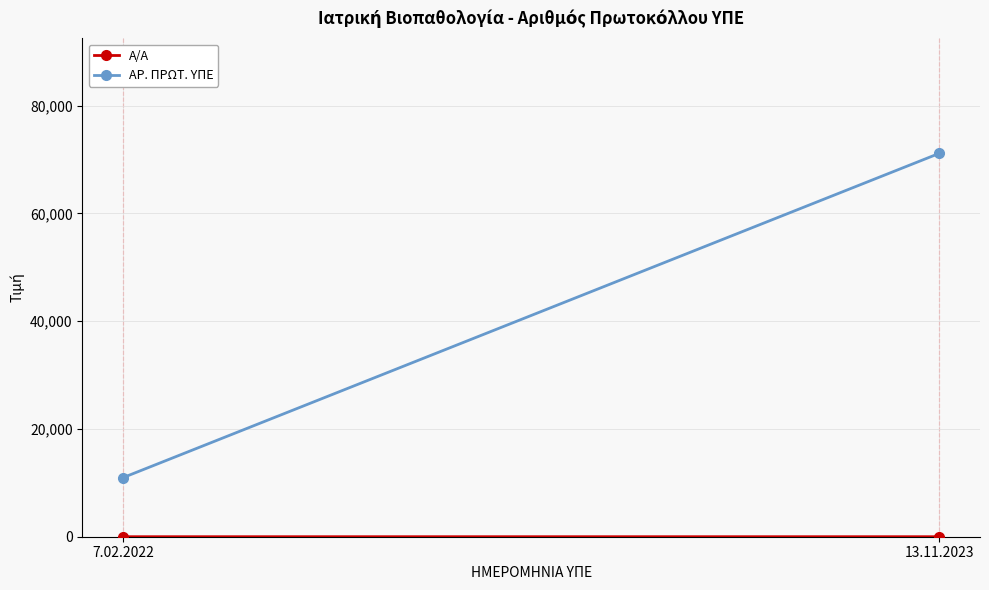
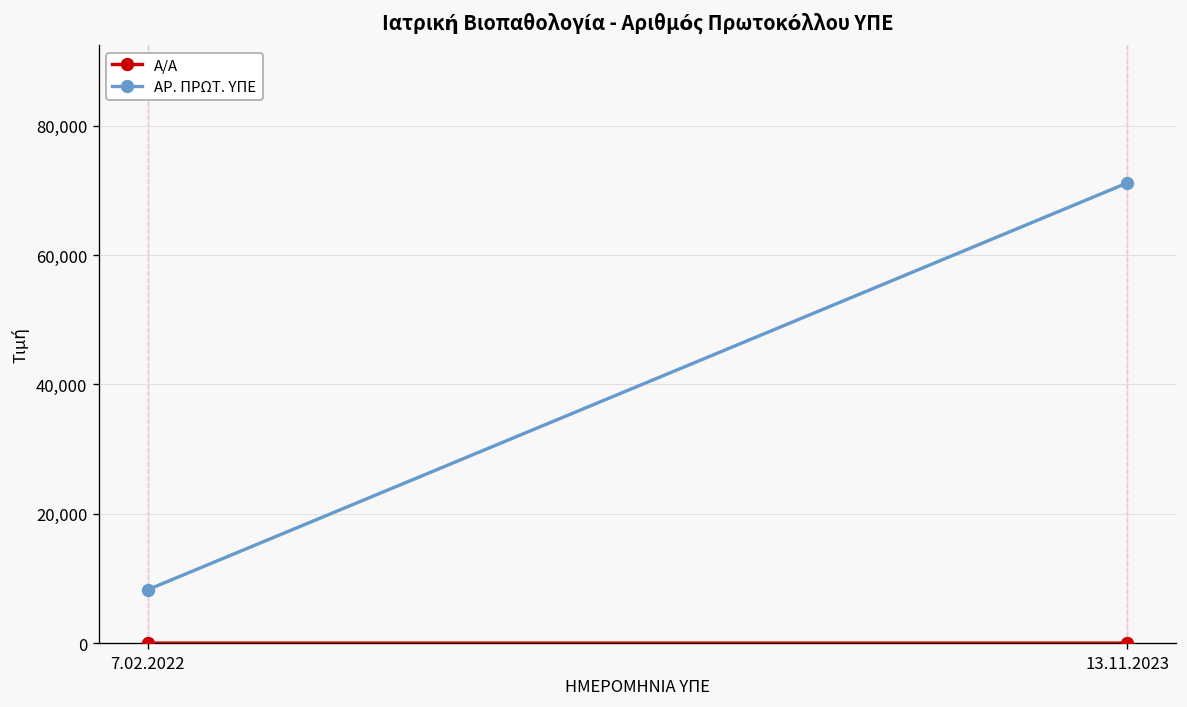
ΑΡ. ΠΡΩΤ. ΥΠΕ, 7.02.2022: 11,000 -> 8,000
